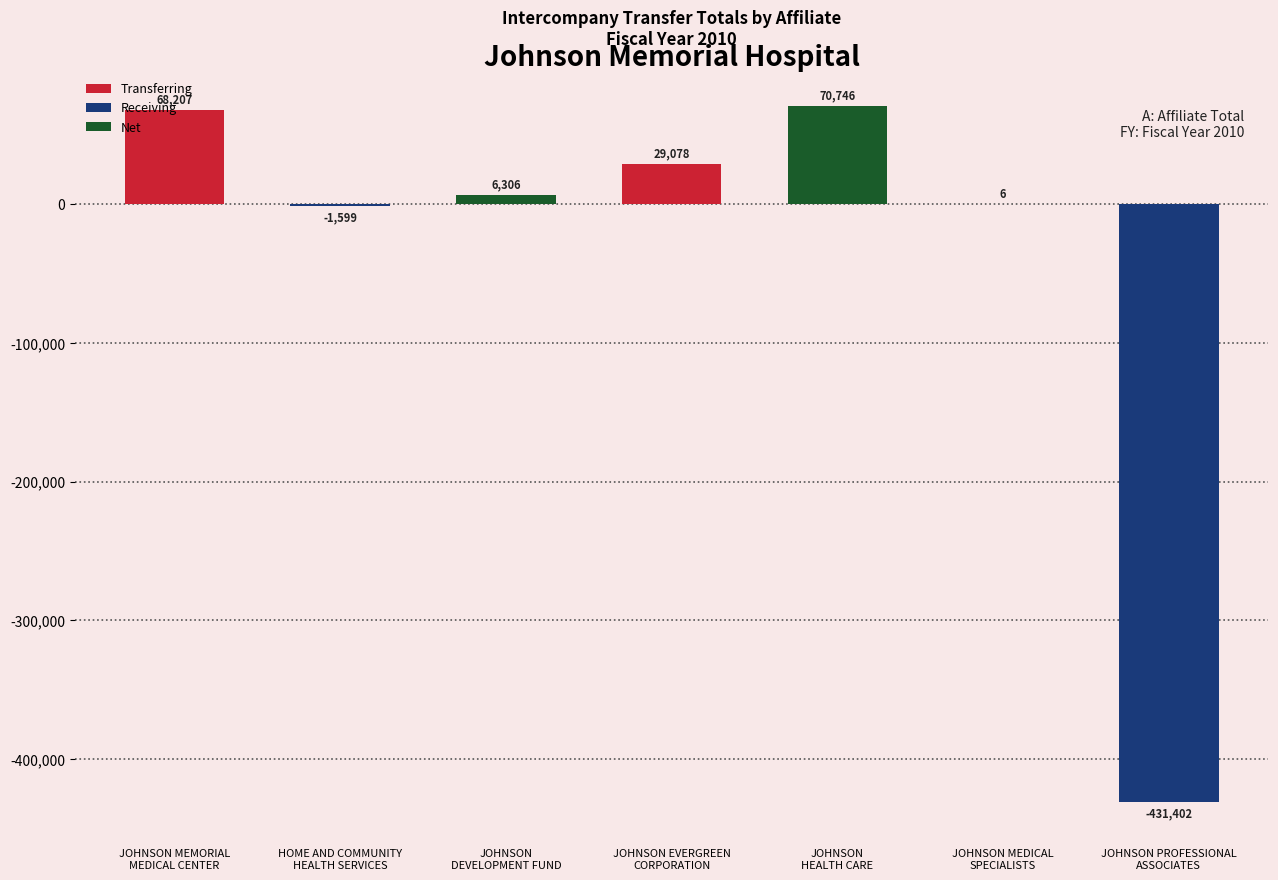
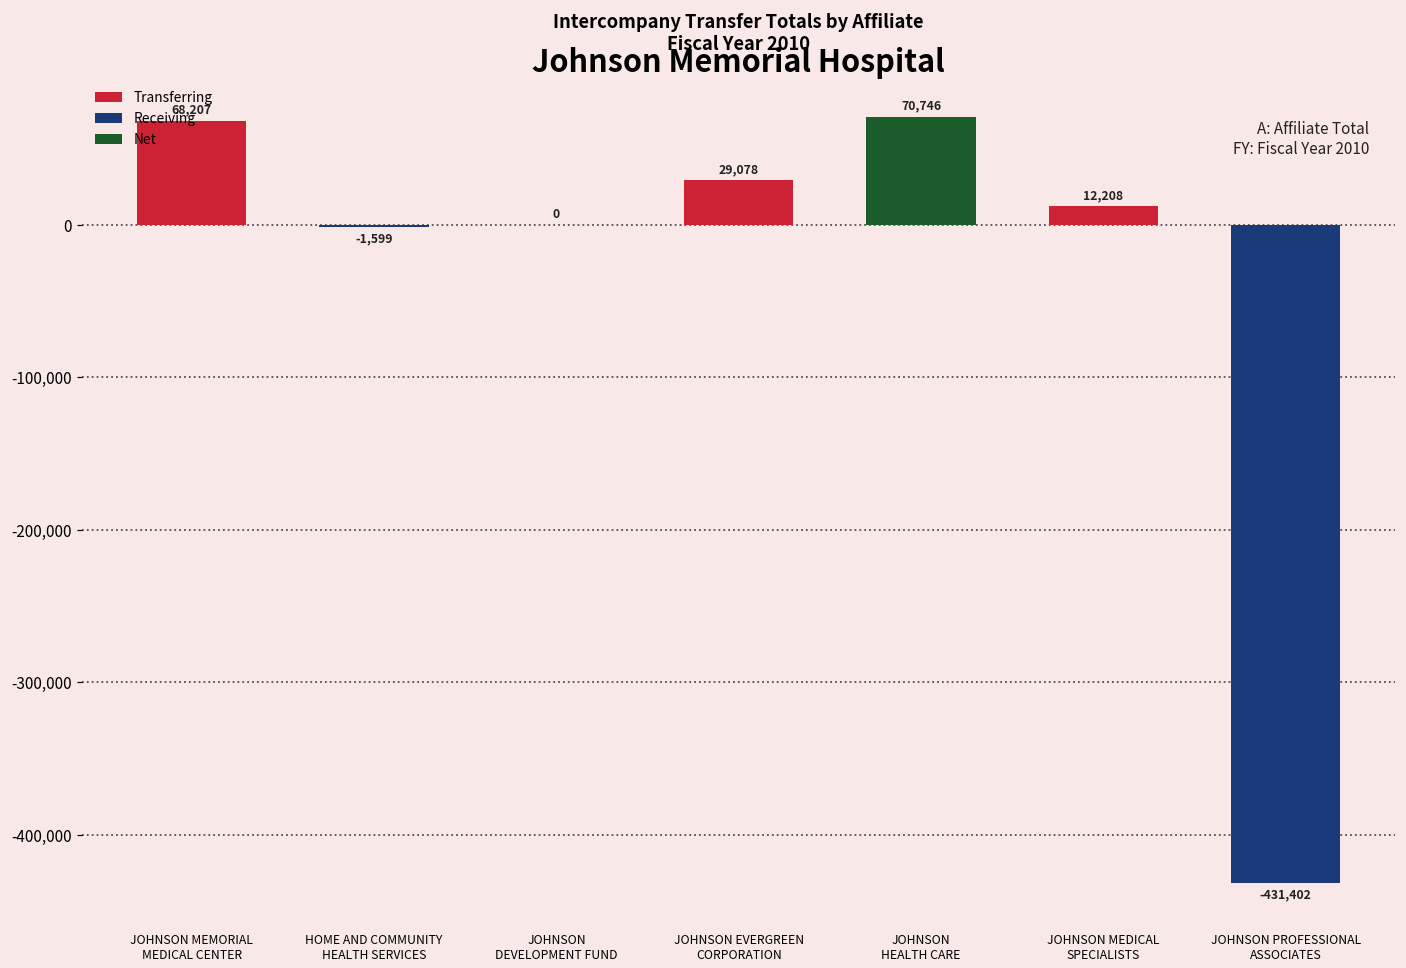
JOHNSON DEVELOPMENT FUND: 6,306 -> 0
JOHNSON MEDICAL SPECIALISTS: 6 -> 12,208
